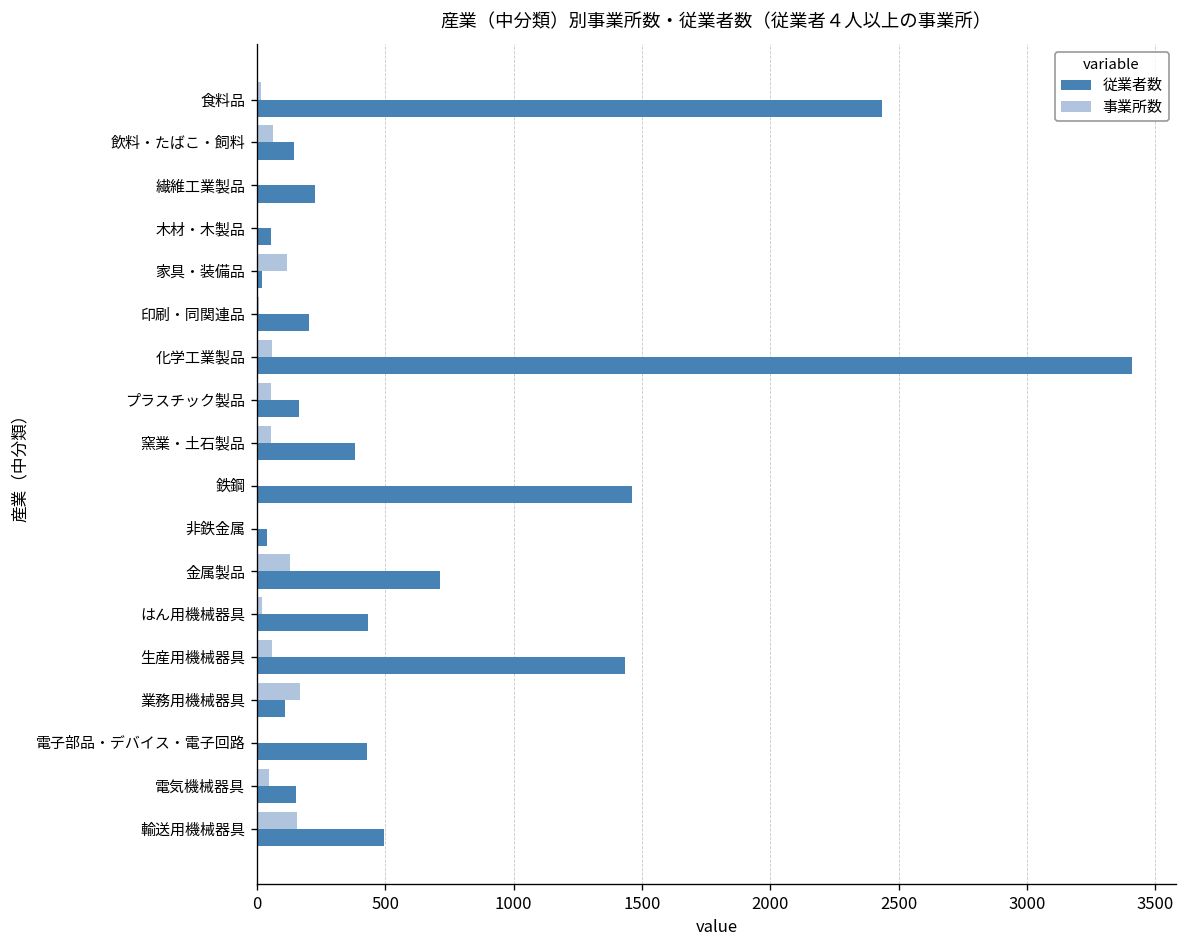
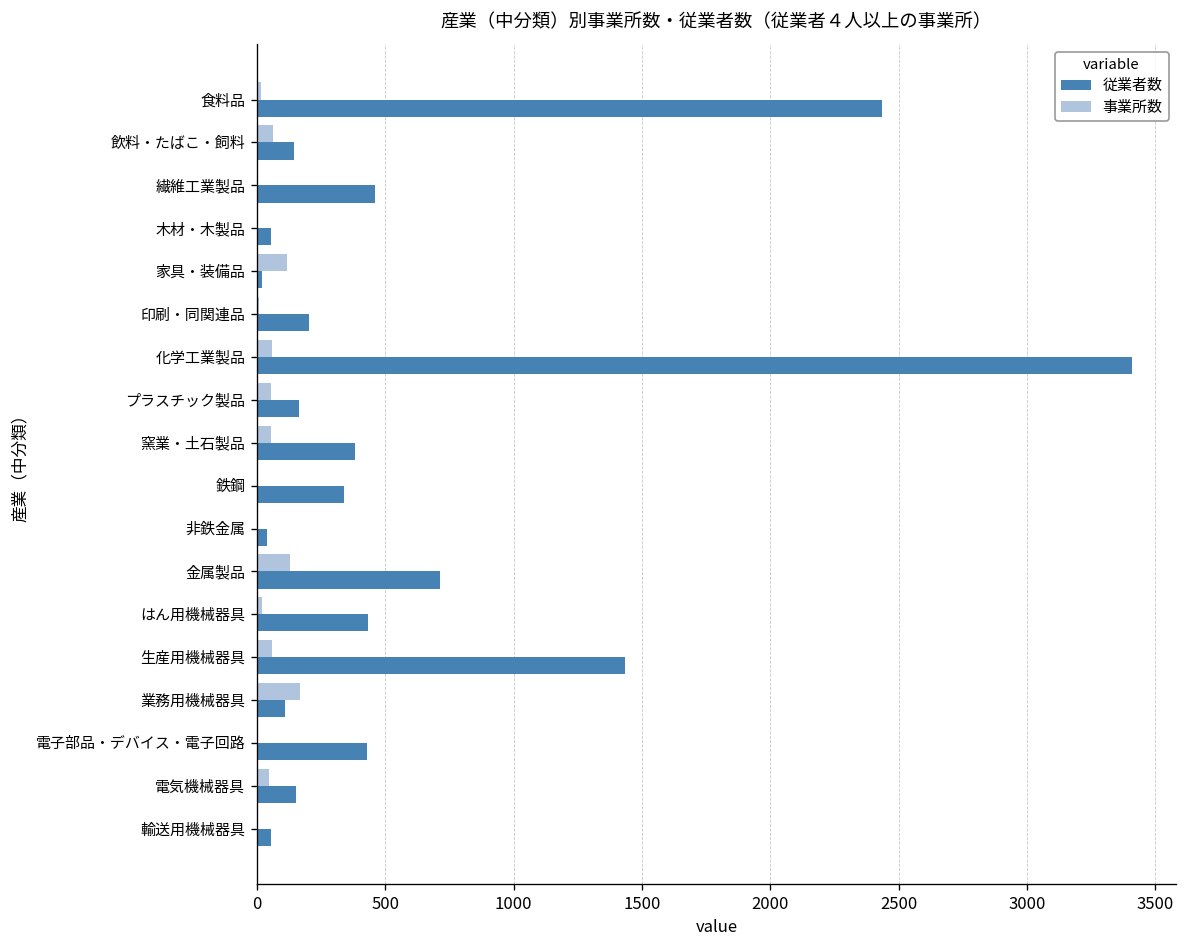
従業者数, 繊維工業製品: 230 -> 460
従業者数, 鉄鋼: 1460 -> 340
事業所数, 輸送用機械器具: 160 -> 0
従業者数, 輸送用機械器具: 500 -> 60
